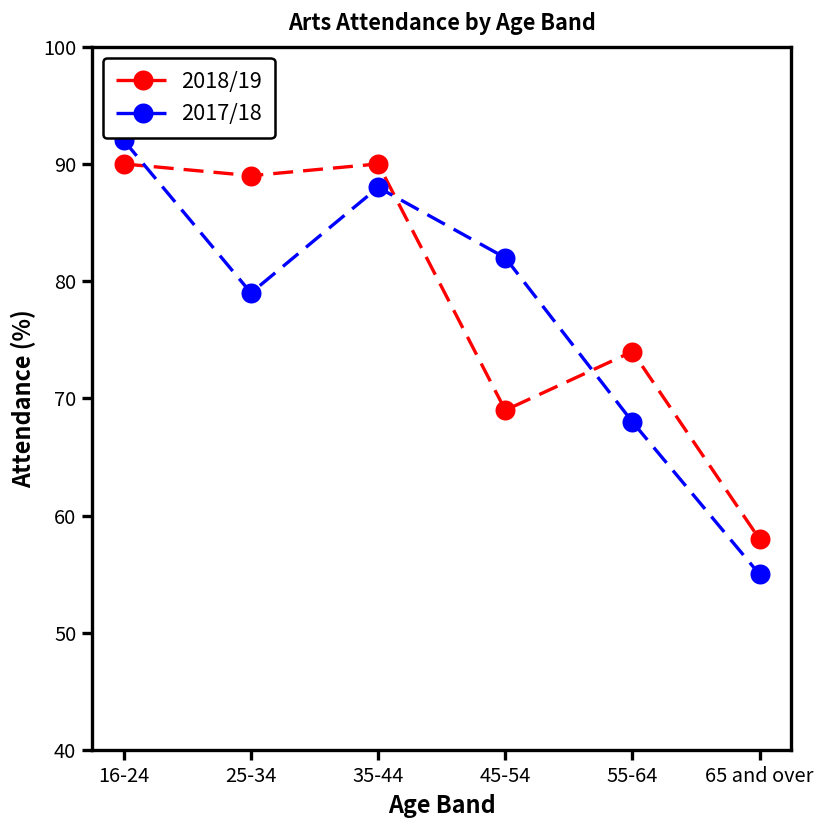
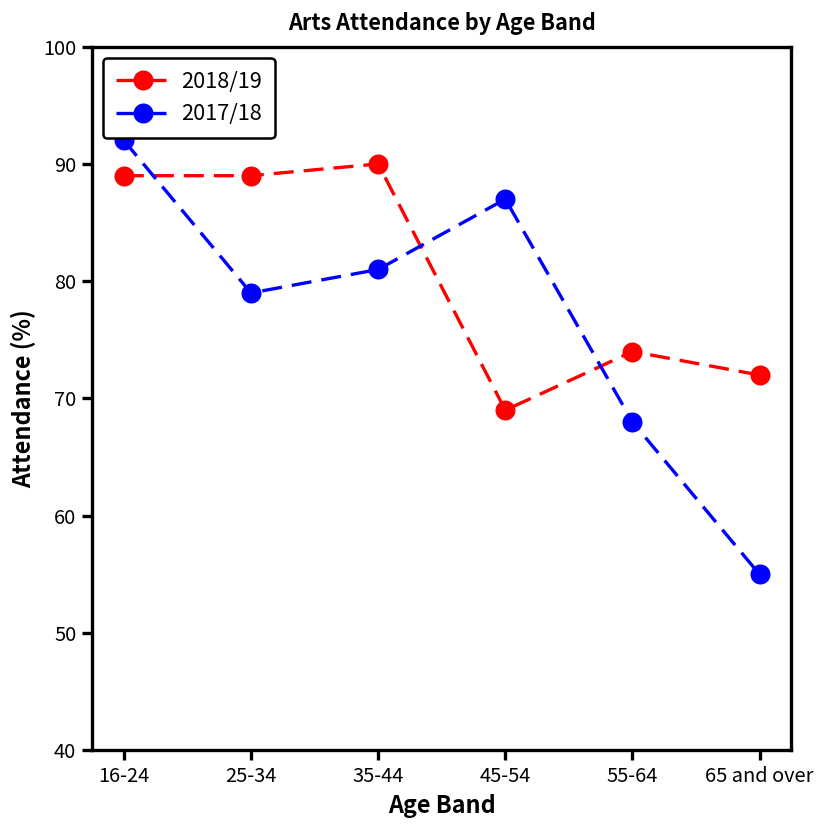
2018/19, 16-24: 90 -> 89
2017/18, 35-44: 88 -> 81
2017/18, 45-54: 82 -> 87
2018/19, 65 and over: 58 -> 72
